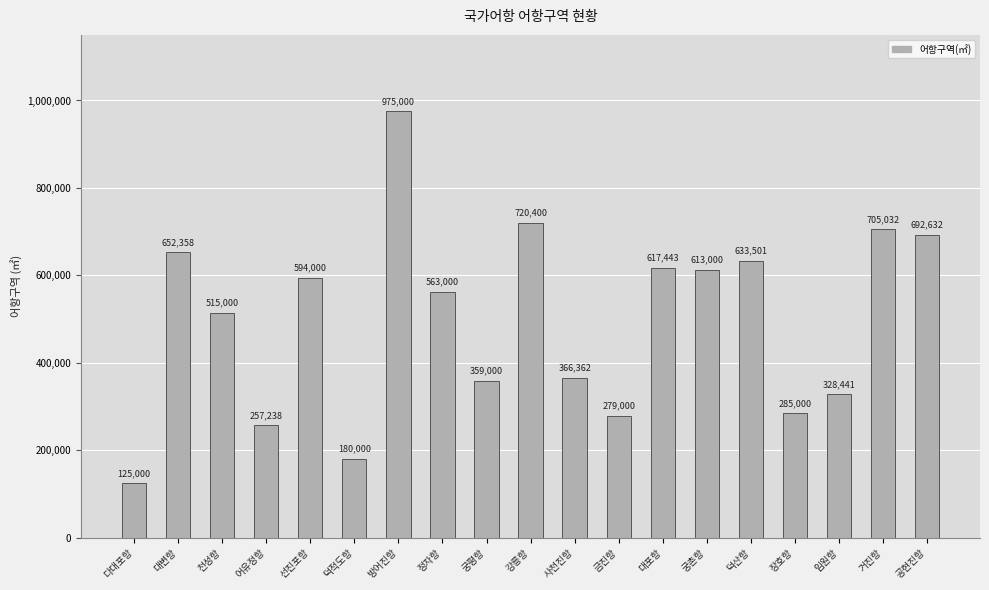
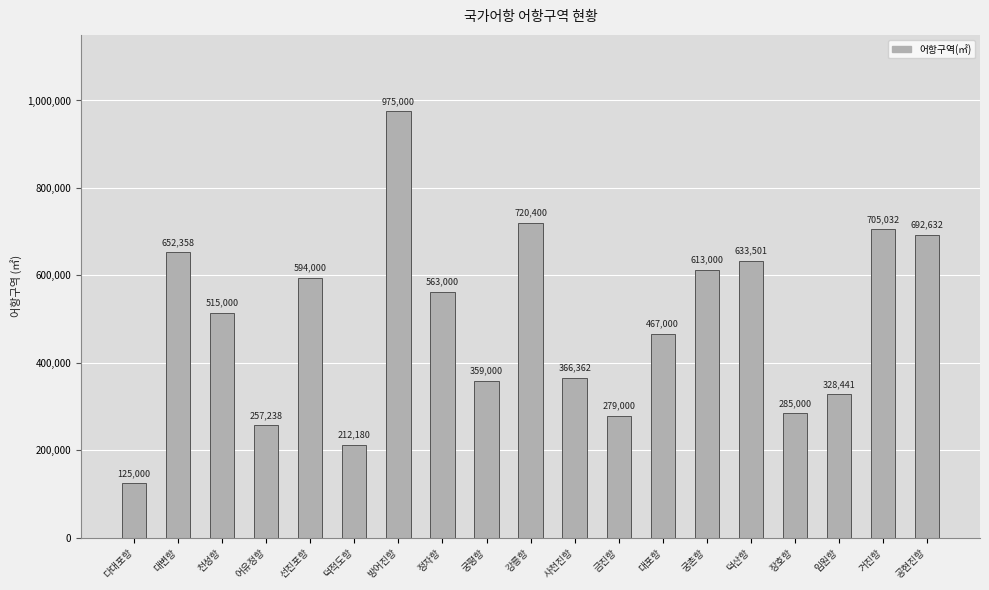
덕적도항: 180,000 -> 212,180
대포항: 617,443 -> 467,000
